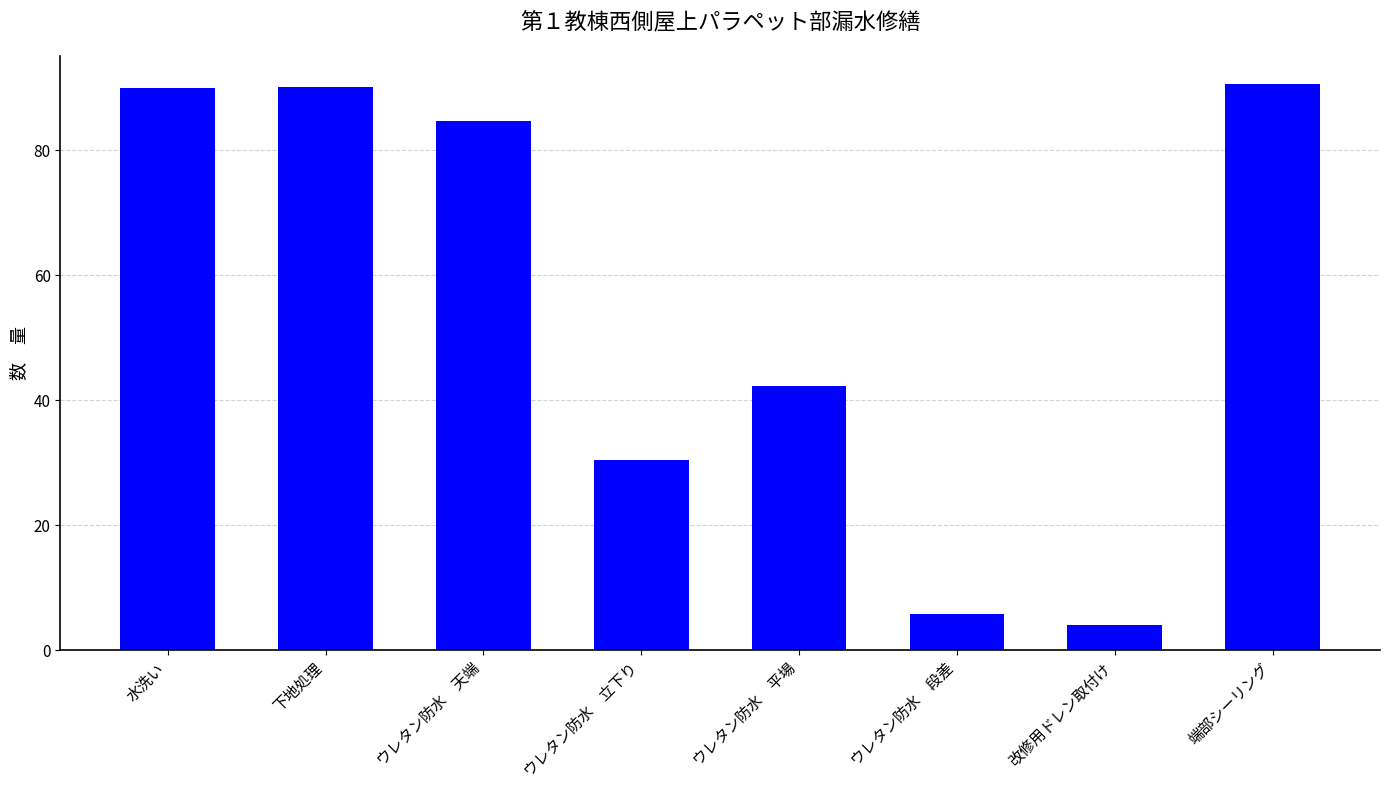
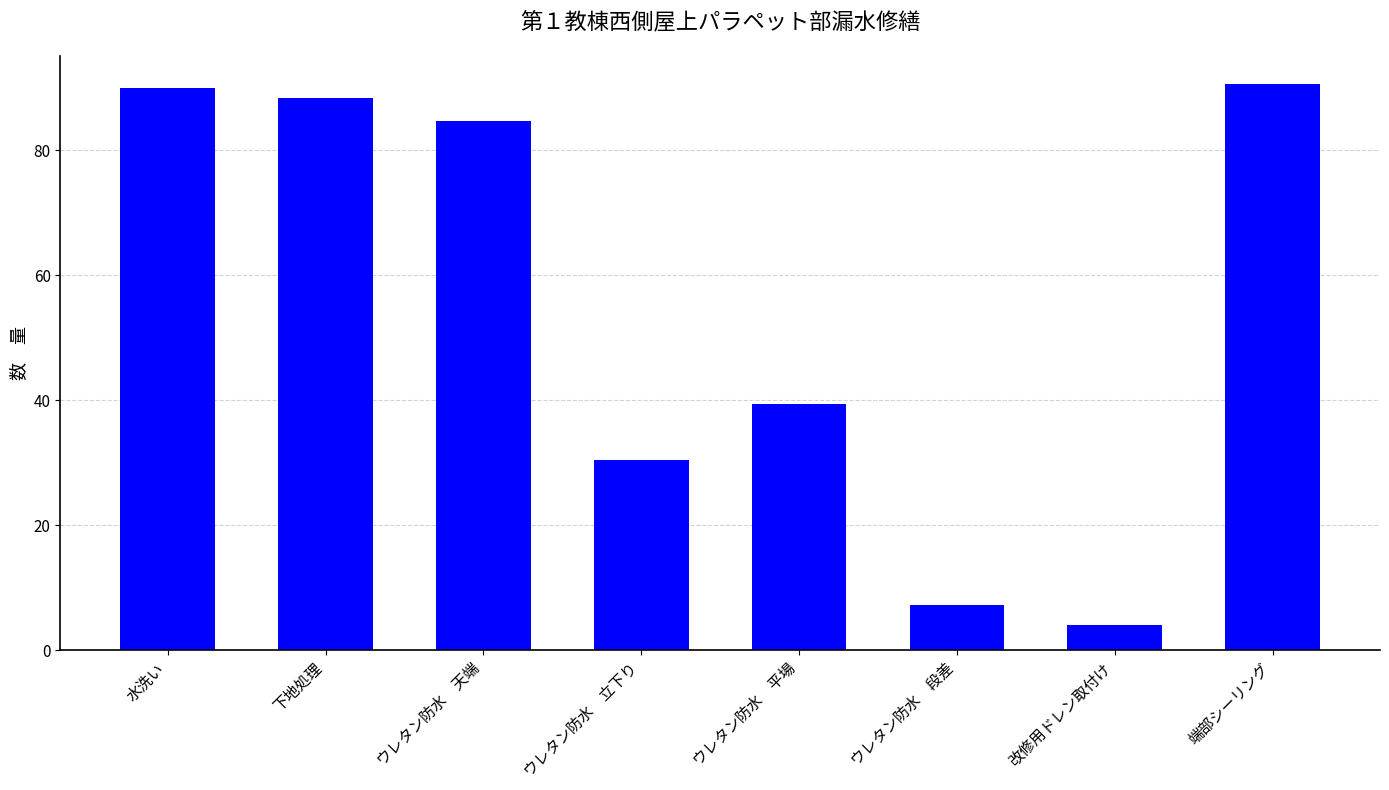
下地処理: 90 -> 88
ウレタン防水 平場: 42 -> 40
ウレタン防水 段差: 6 -> 7
